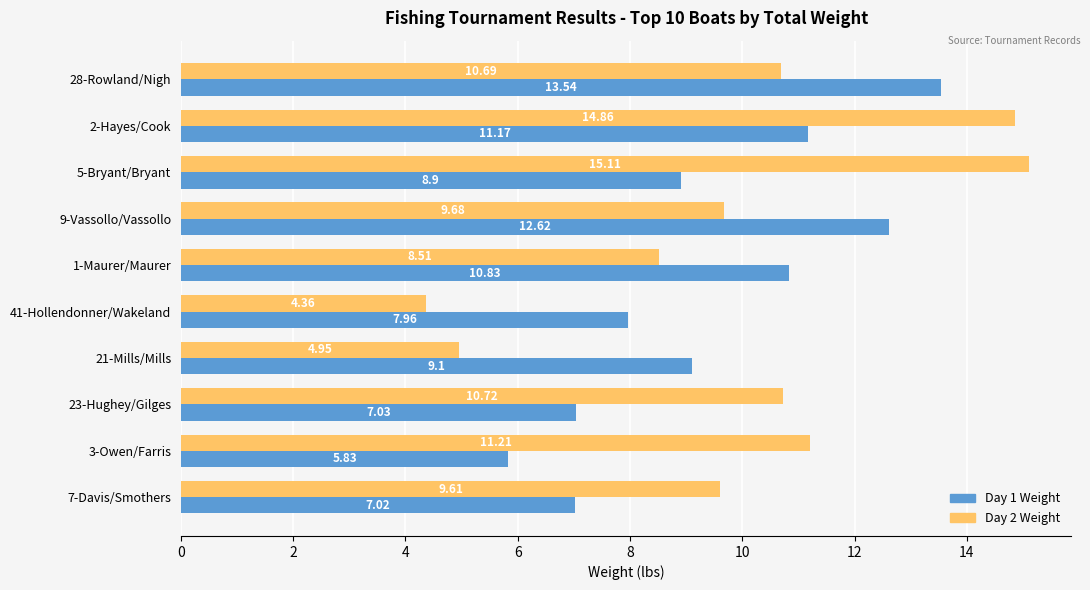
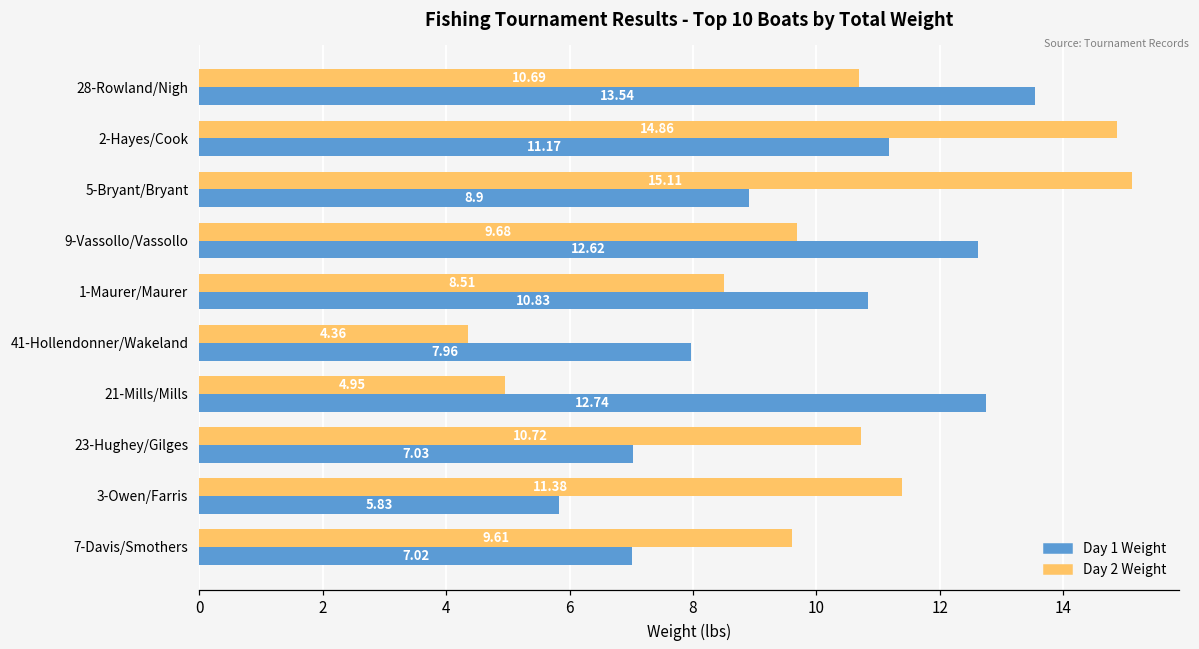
Day 1 Weight, 21-Mills/Mills: 9.1 -> 12.74
Day 2 Weight, 3-Owen/Farris: 11.21 -> 11.38
